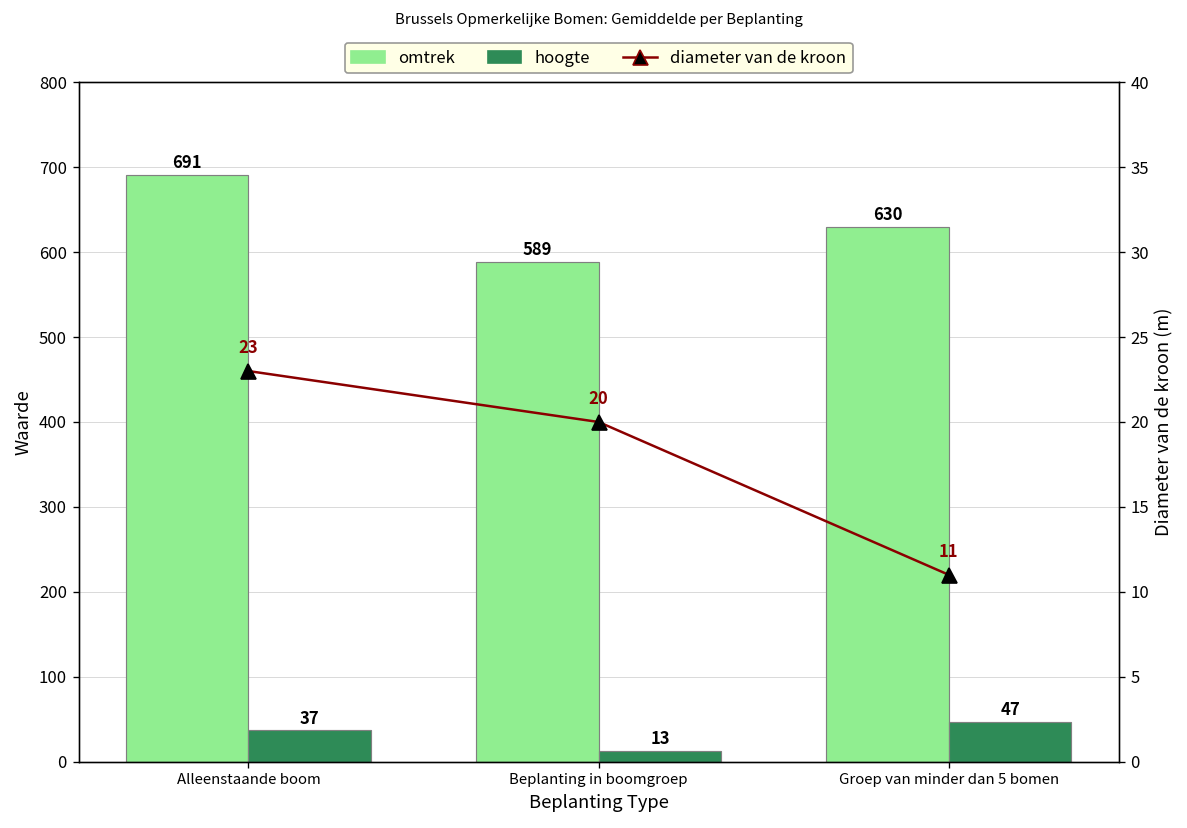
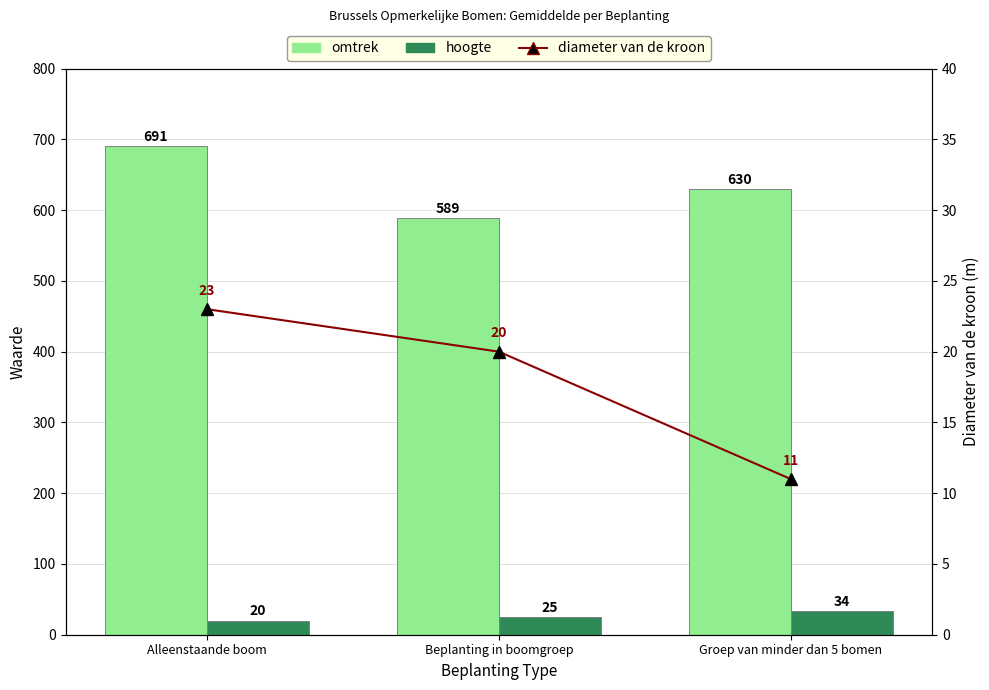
hoogte, Alleenstaande boom: 37 -> 20
hoogte, Beplanting in boomgroep: 13 -> 25
hoogte, Groep van minder dan 5 bomen: 47 -> 34
